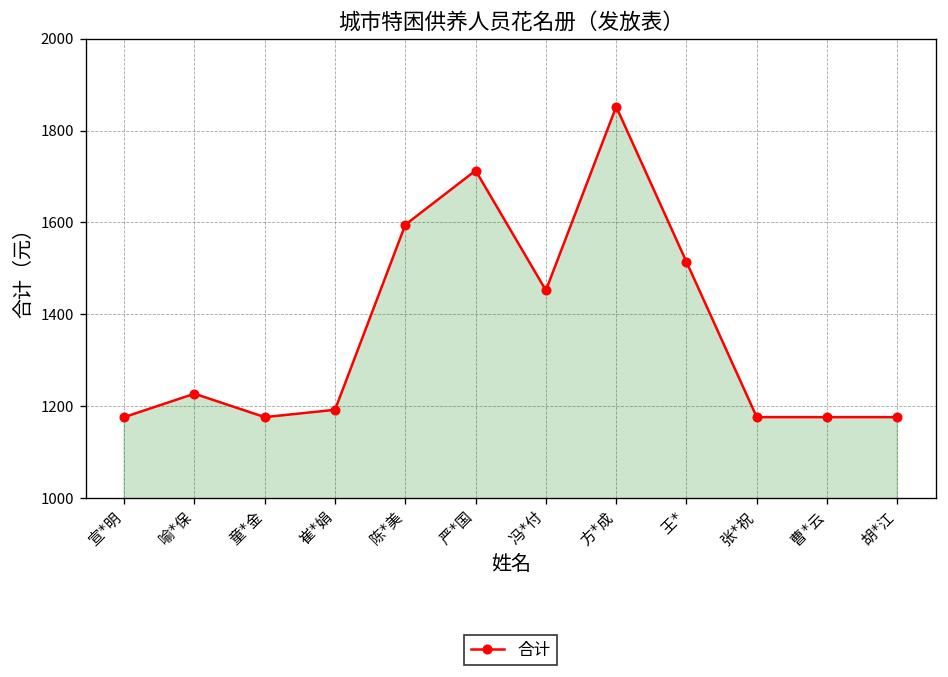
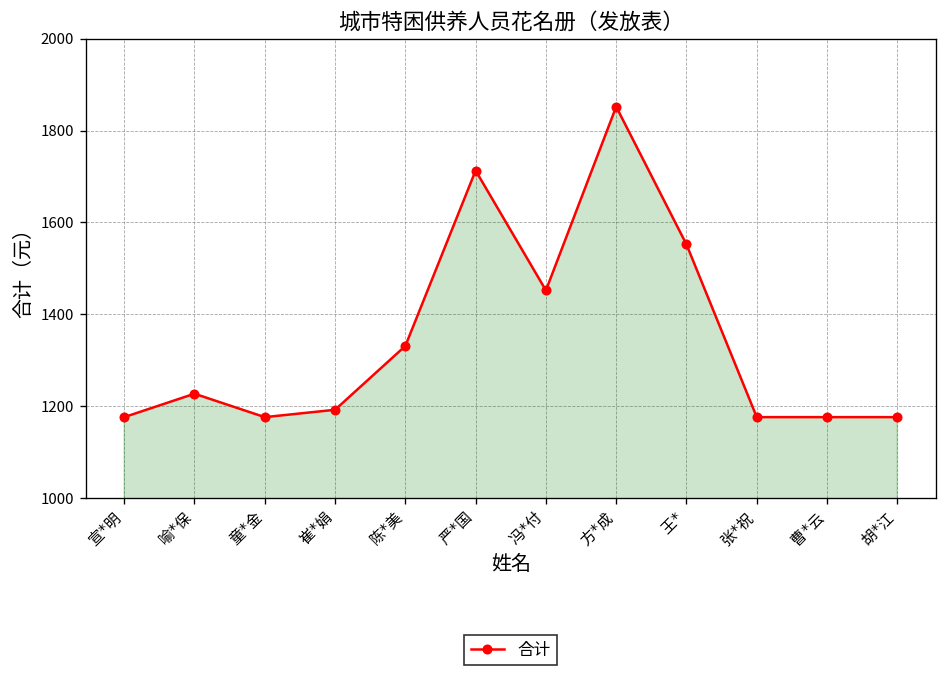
陈*美: 1600 -> 1330
王*: 1510 -> 1550
